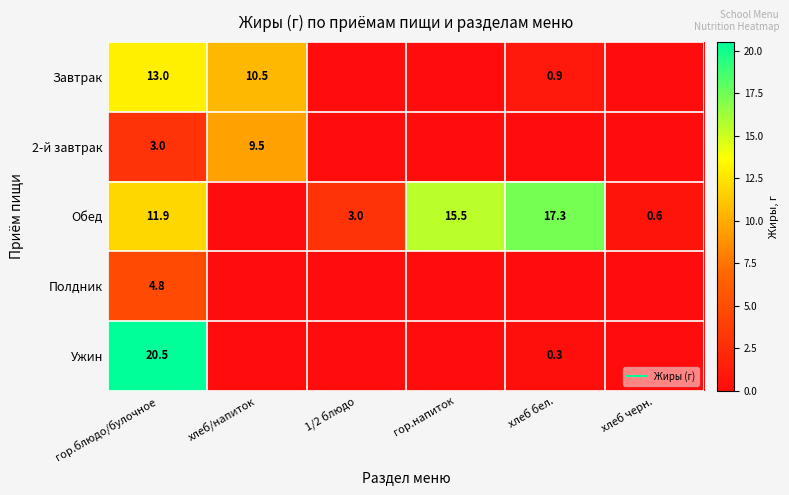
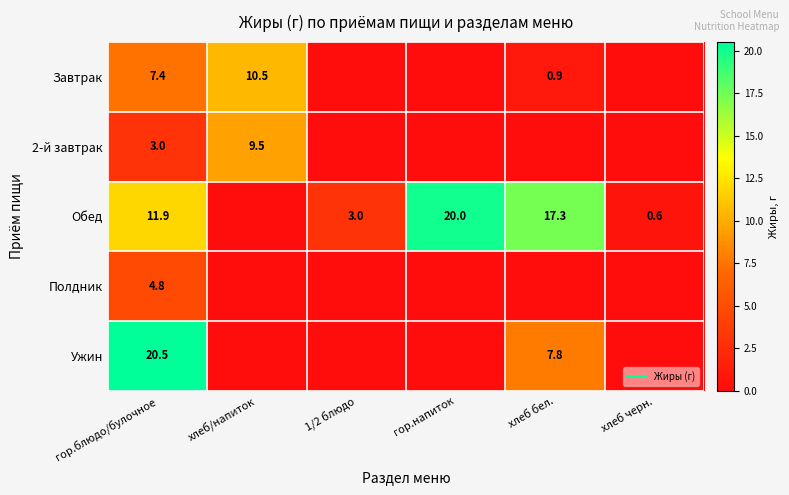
Завтрак, гор.блюдо/булочное: 13.0 -> 7.4
Обед, гор.напиток: 15.5 -> 20.0
Ужин, хлеб бел.: 0.3 -> 7.8
